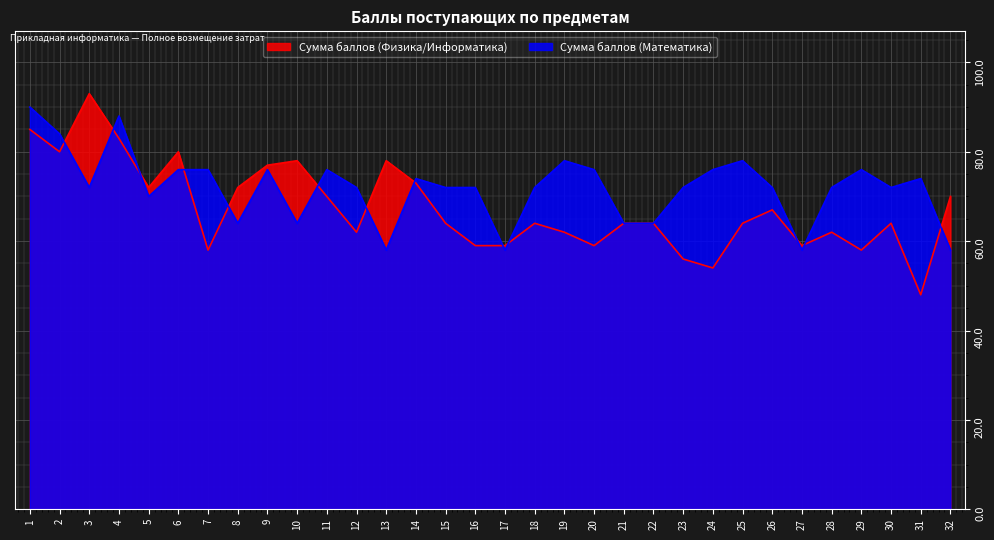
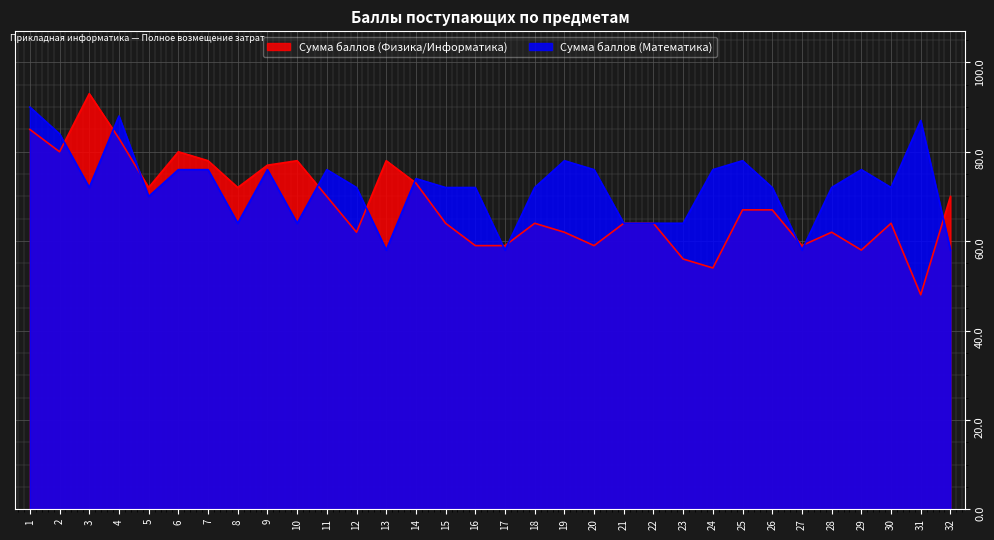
Сумма баллов (Физика/Информатика), 7: 58 -> 78
Сумма баллов (Математика), 23: 72 -> 64
Сумма баллов (Физика/Информатика), 25: 64 -> 67
Сумма баллов (Математика), 31: 74 -> 87
